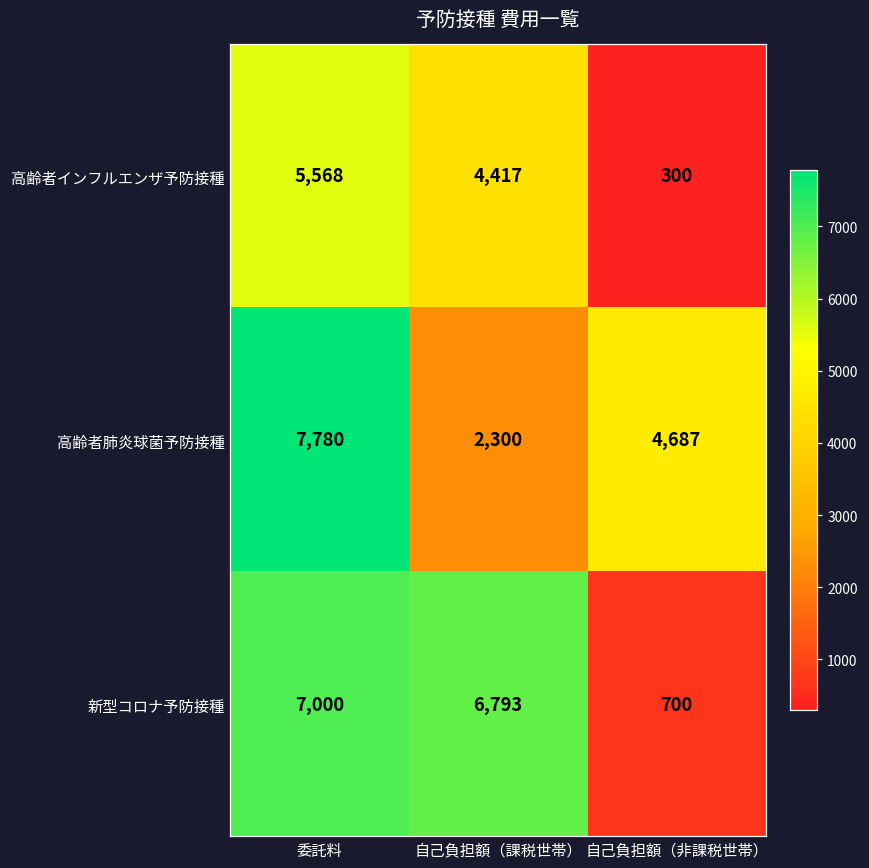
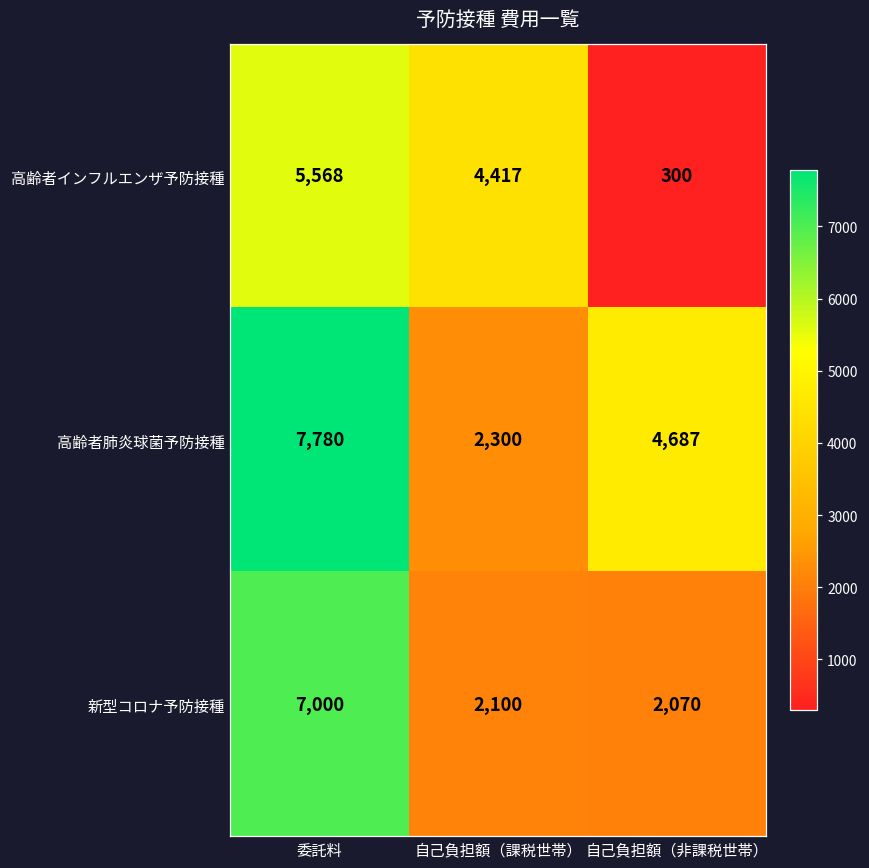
新型コロナ予防接種, 自己負担額（課税世帯）: 6,793 -> 2,100
新型コロナ予防接種, 自己負担額（非課税世帯）: 700 -> 2,070
